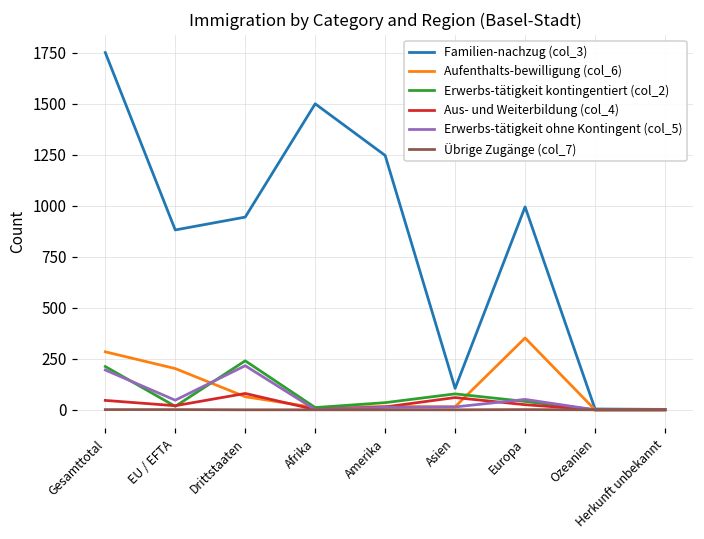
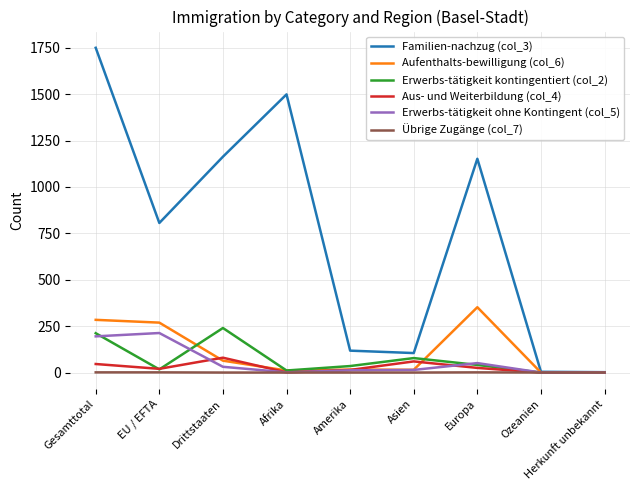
Familien-nachzug (col_3), EU / EFTA: 880 -> 810
Aufenthalts-bewilligung (col_6), EU / EFTA: 200 -> 270
Erwerbs-tätigkeit ohne Kontingent (col_5), EU / EFTA: 50 -> 210
Familien-nachzug (col_3), Drittstaaten: 940 -> 1160
Erwerbs-tätigkeit ohne Kontingent (col_5), Drittstaaten: 220 -> 30
Familien-nachzug (col_3), Amerika: 1250 -> 120
Familien-nachzug (col_3), Europa: 990 -> 1150
